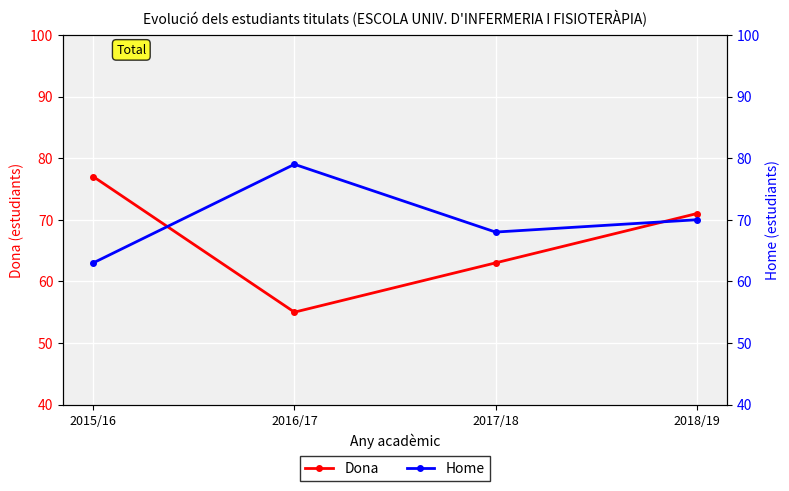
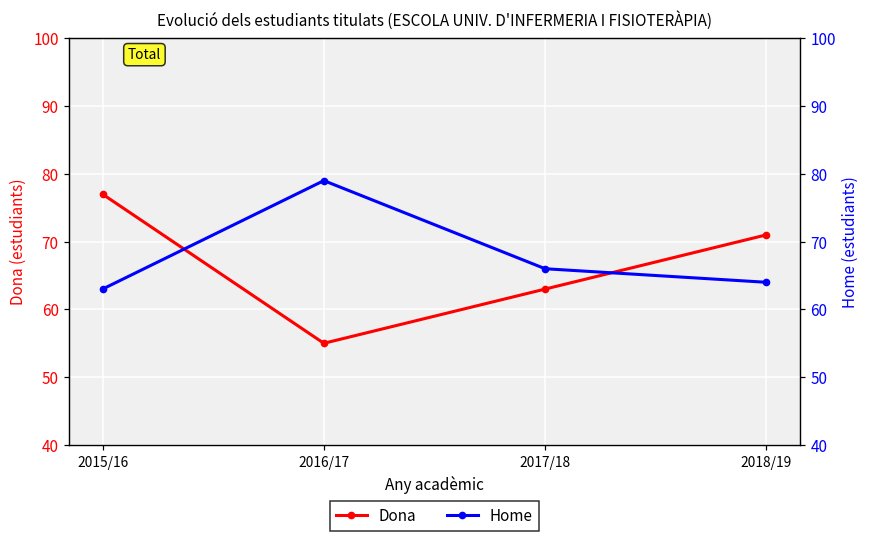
Home, 2017/18: 68 -> 66
Home, 2018/19: 70 -> 64
